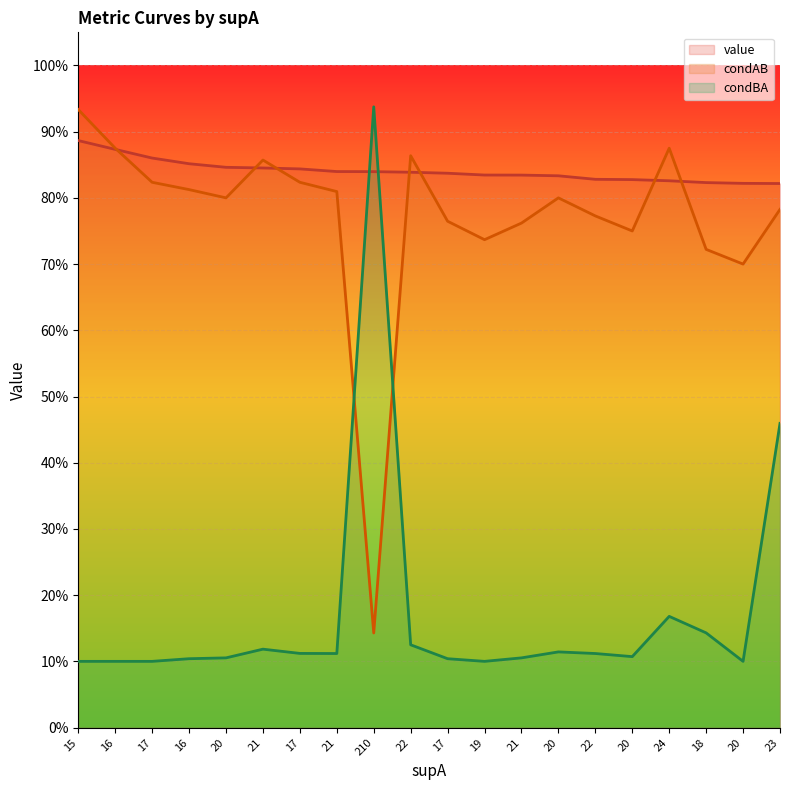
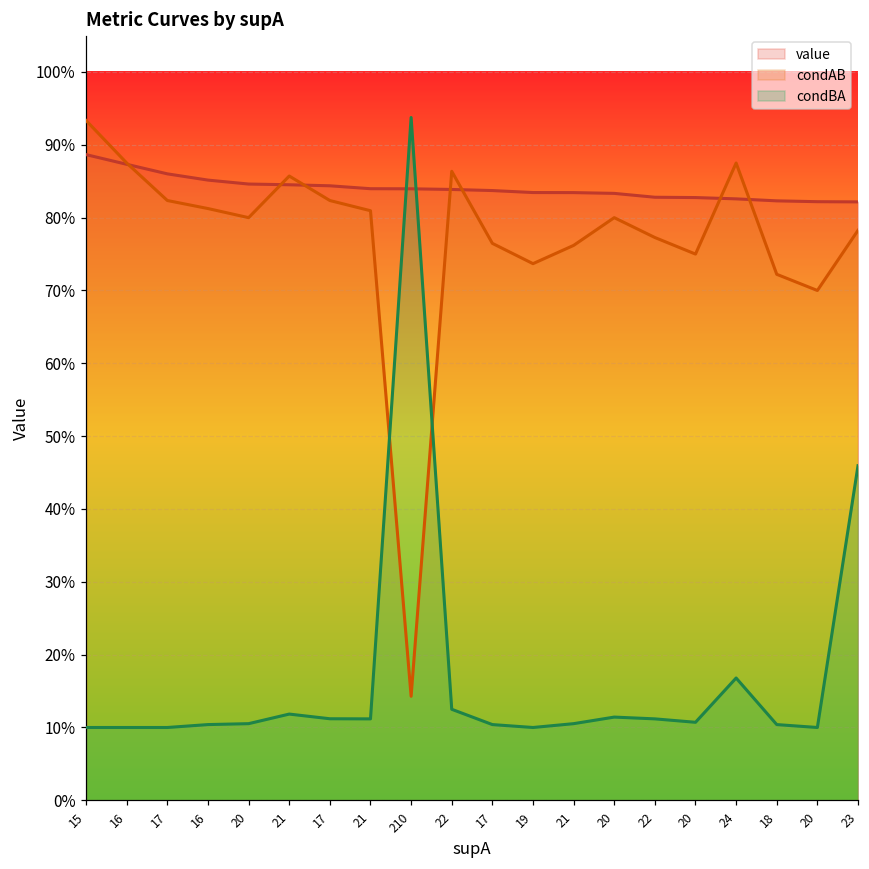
condBA, 18: 14% -> 10%
